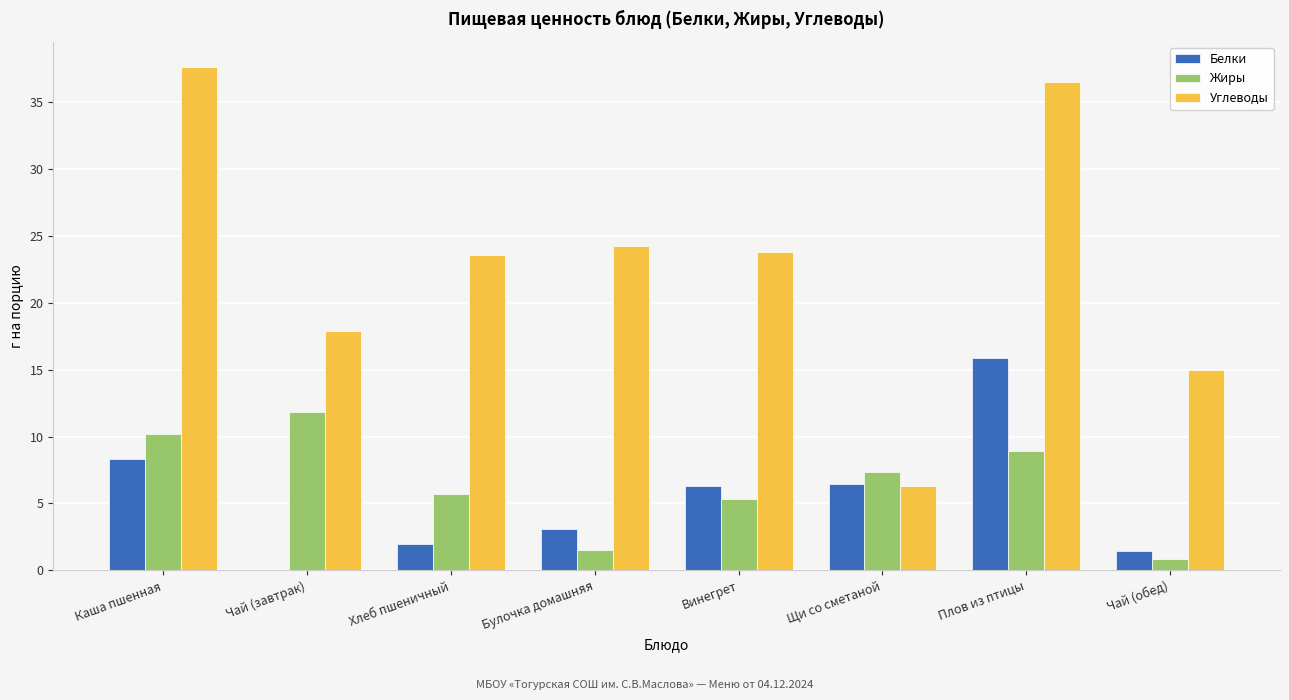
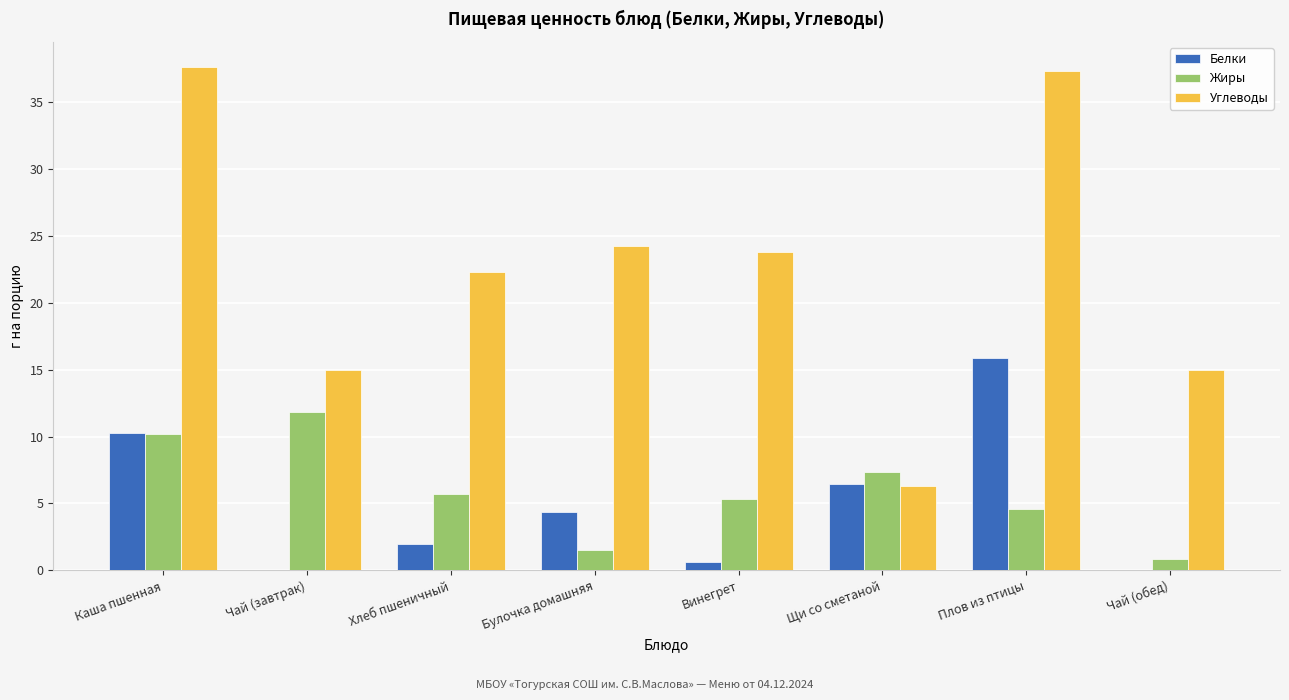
Белки, Каша пшенная: 8.3 -> 10.3
Углеводы, Чай (завтрак): 17.9 -> 15.0
Углеводы, Хлеб пшеничный: 23.6 -> 22.3
Белки, Булочка домашняя: 3.1 -> 4.4
Белки, Винегрет: 6.3 -> 0.6
Жиры, Плов из птицы: 9.0 -> 4.6
Углеводы, Плов из птицы: 36.5 -> 37.3
Белки, Чай (обед): 1.4 -> 0.1
